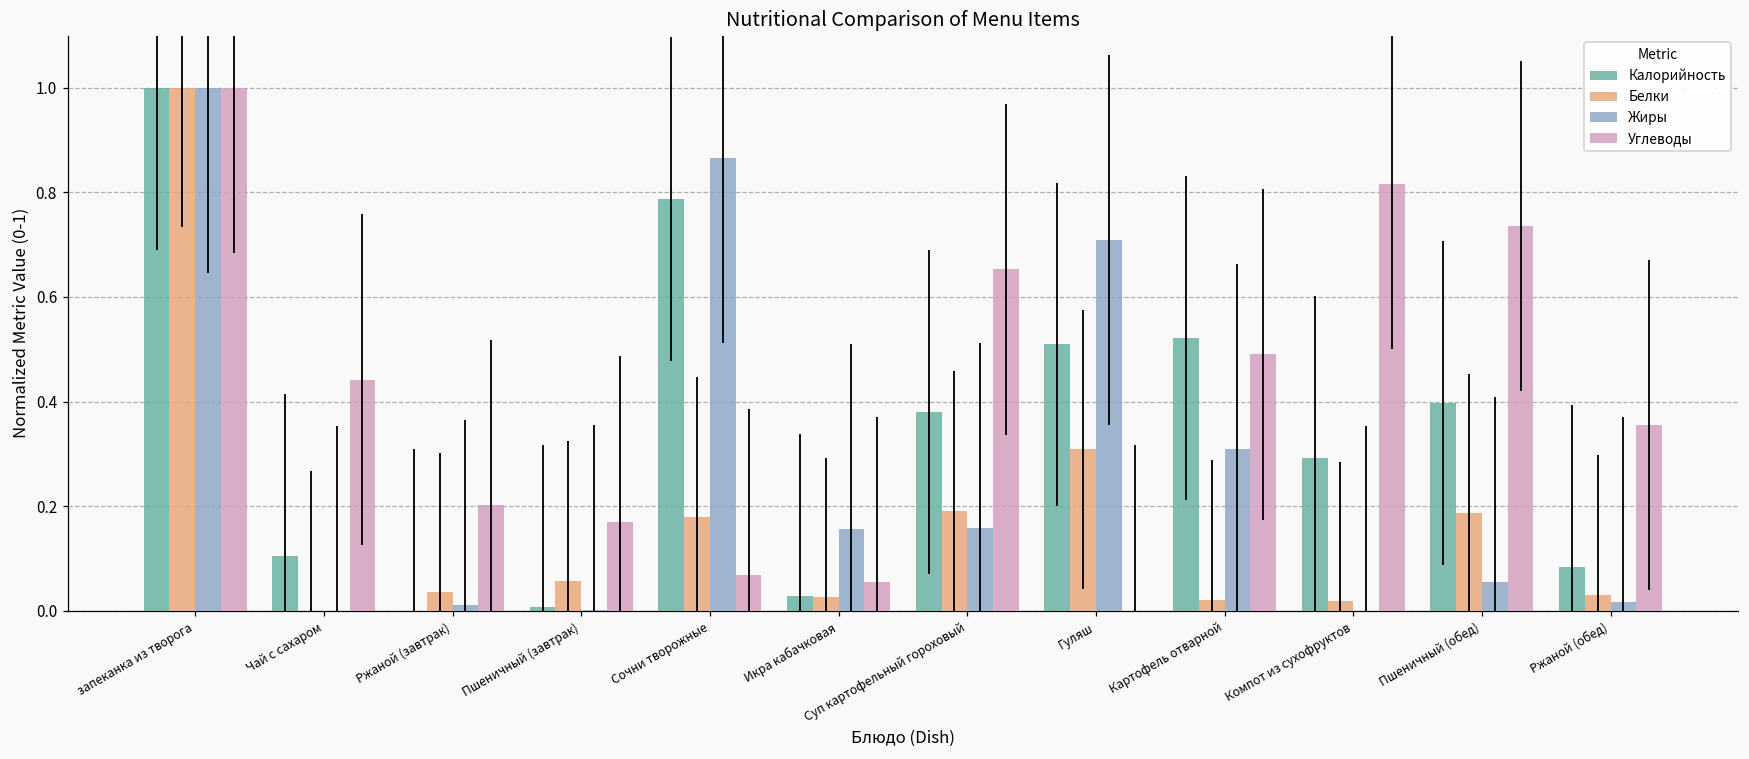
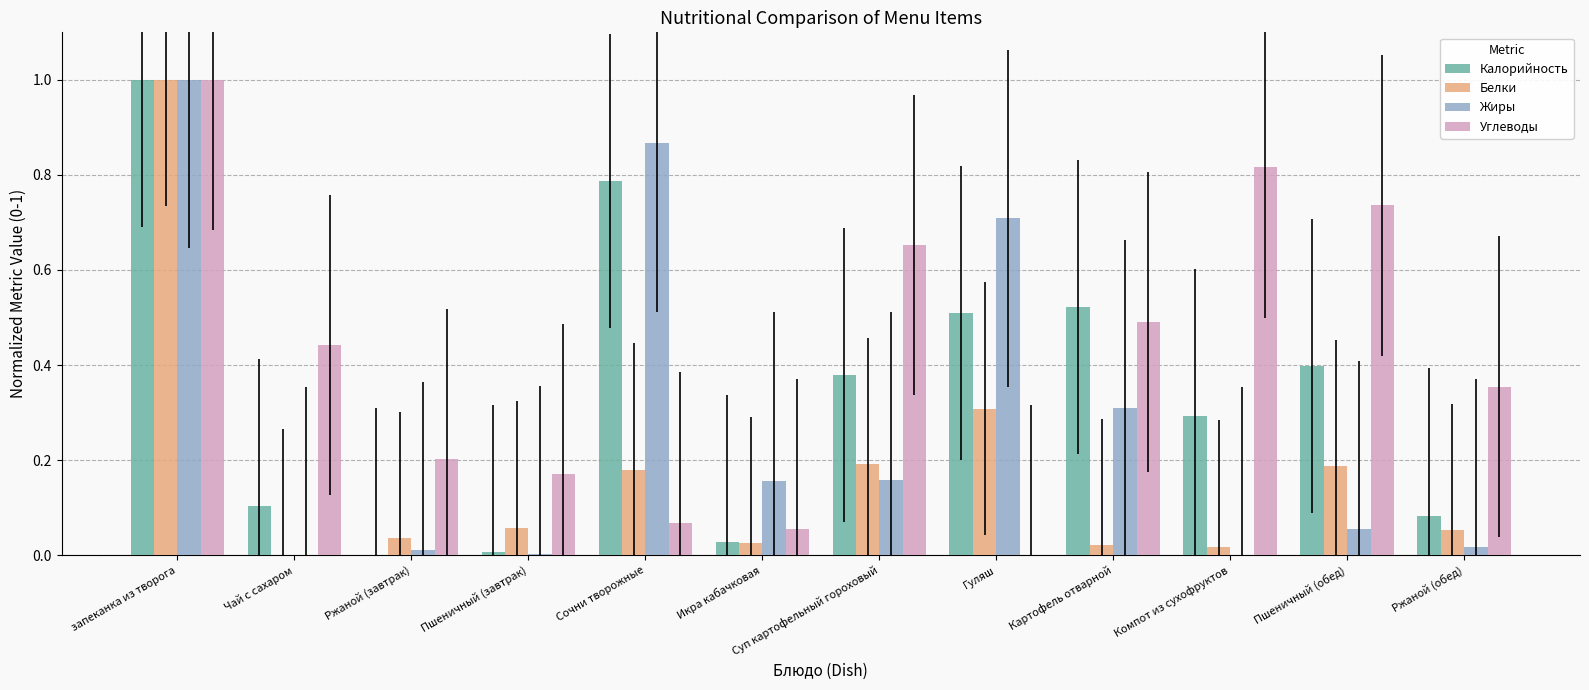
Белки, Ржаной (обед): 0.03 -> 0.05
